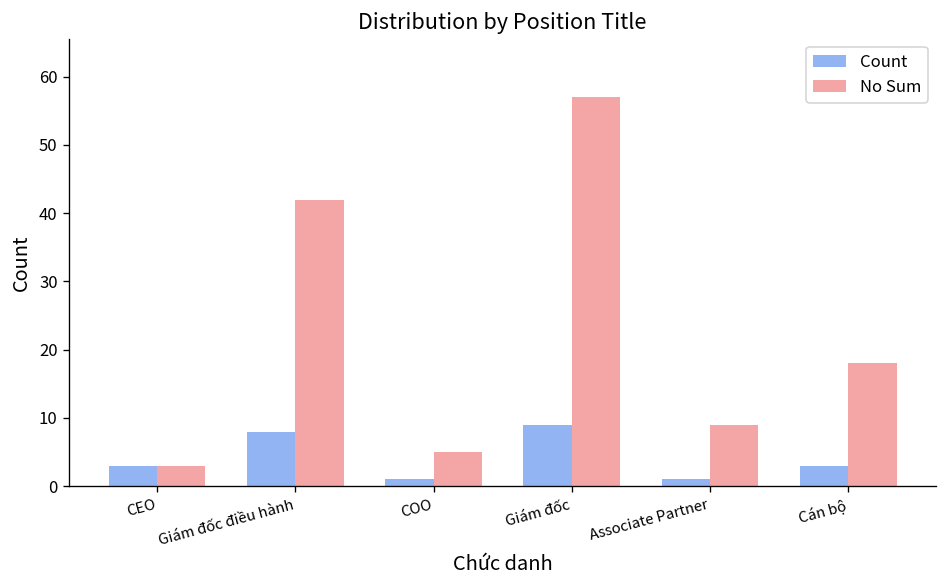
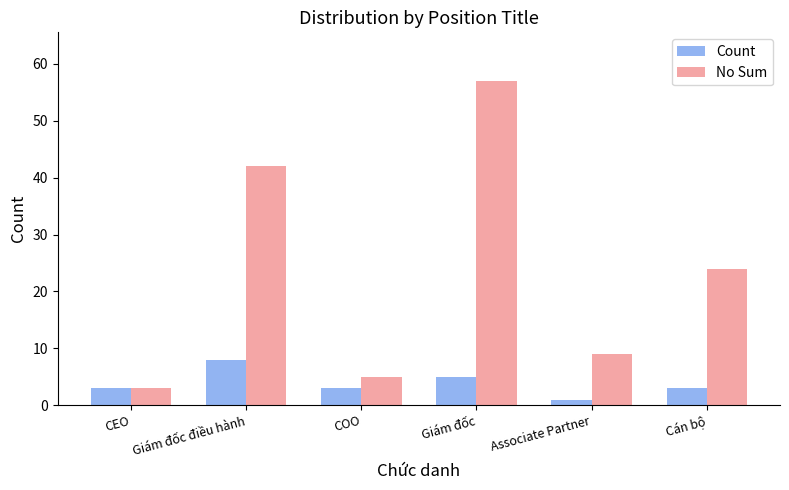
Count, COO: 1 -> 3
Count, Giám đốc: 9 -> 5
No Sum, Cán bộ: 18 -> 24
